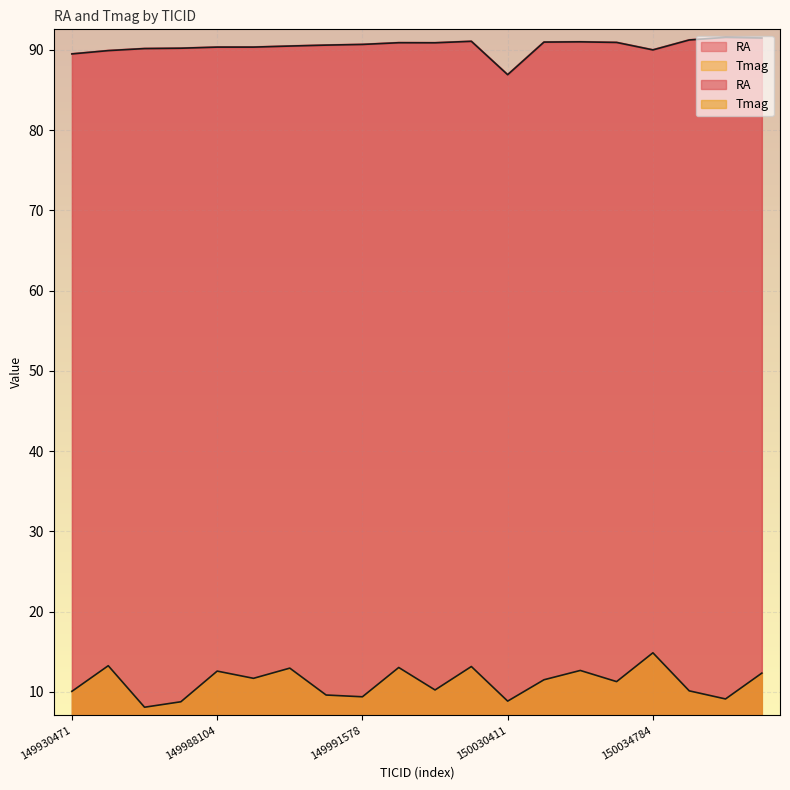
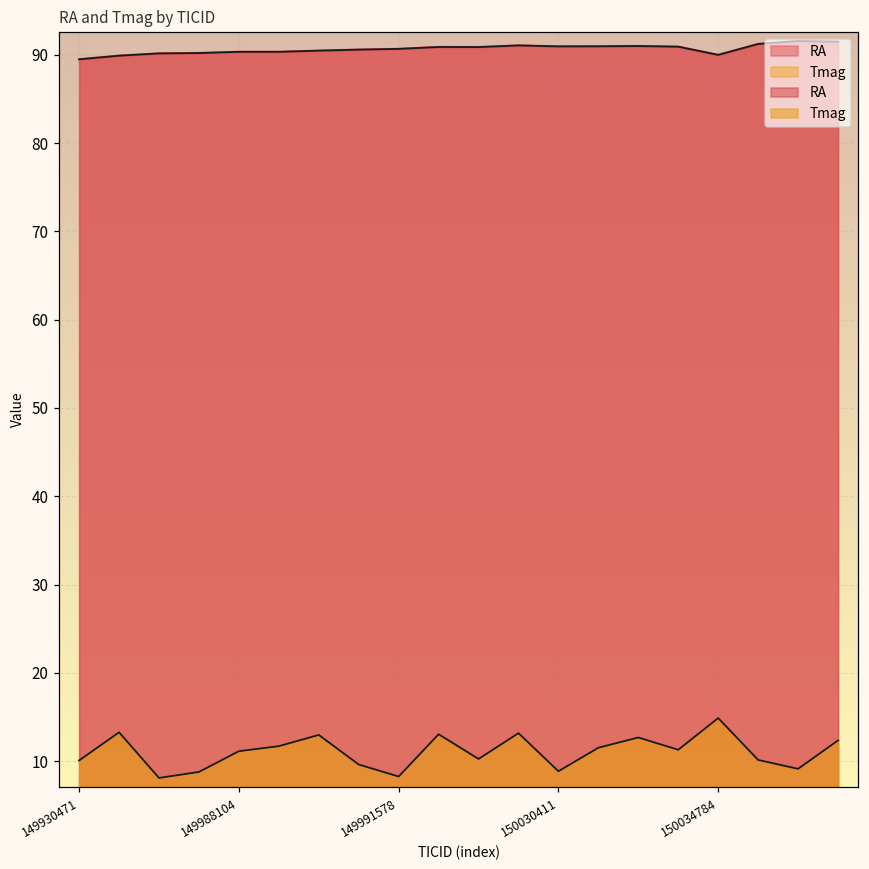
Tmag, 149988104: 13 -> 11
Tmag, 149991578: 9 -> 8
RA, 150030411: 87 -> 91
